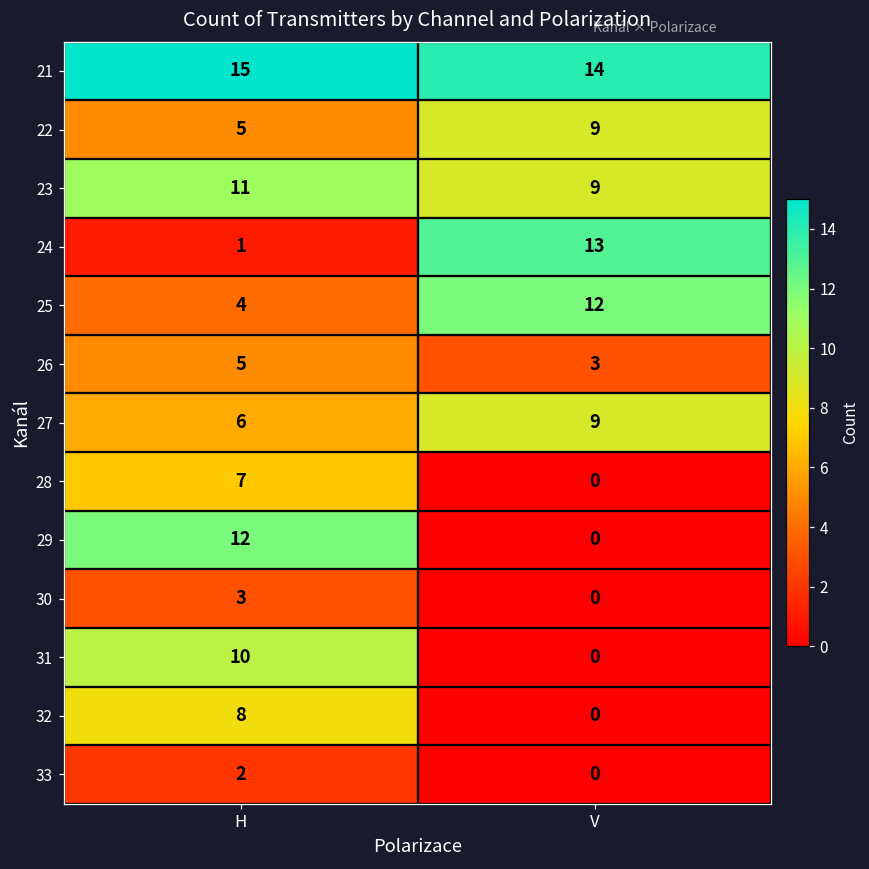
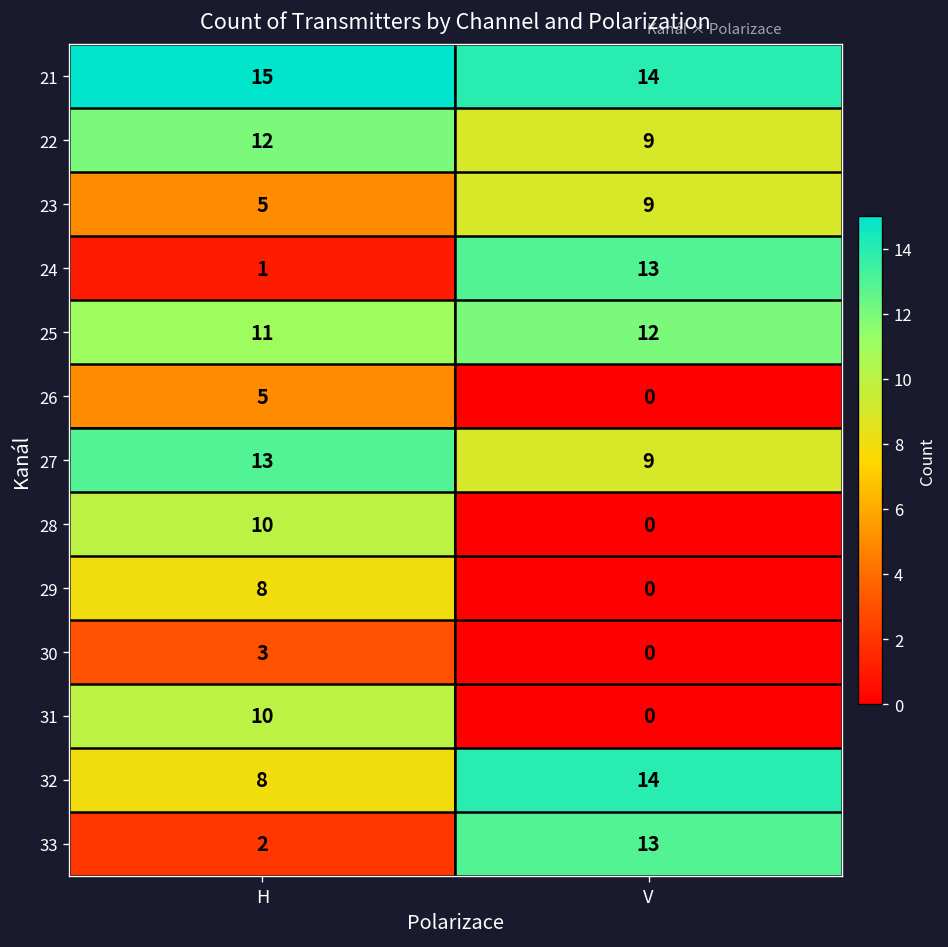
22, H: 5 -> 12
23, H: 11 -> 5
25, H: 4 -> 11
26, V: 3 -> 0
27, H: 6 -> 13
28, H: 7 -> 10
29, H: 12 -> 8
32, V: 0 -> 14
33, V: 0 -> 13
